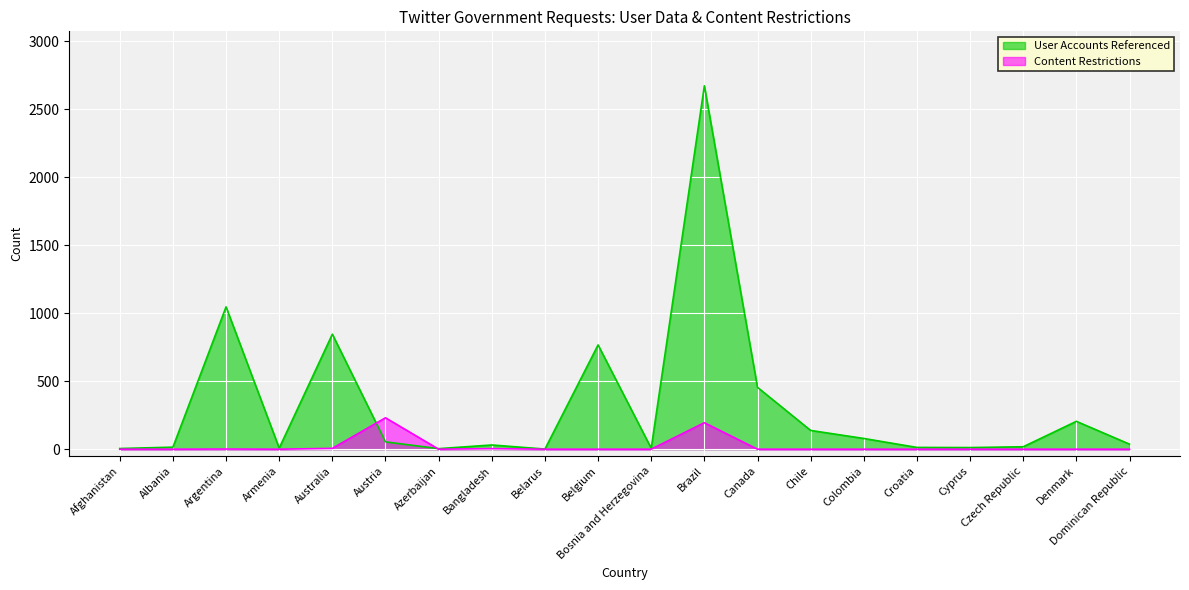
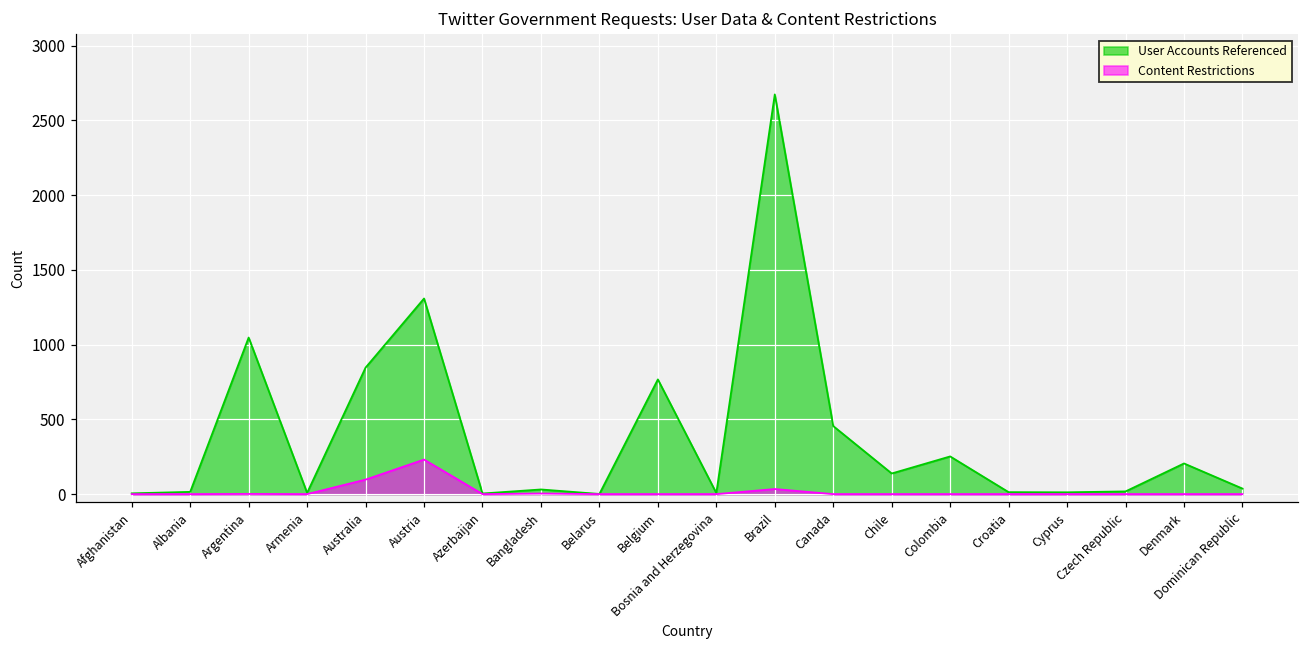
Content Restrictions, Australia: 10 -> 100
User Accounts Referenced, Austria: 50 -> 1310
Content Restrictions, Brazil: 200 -> 30
User Accounts Referenced, Colombia: 80 -> 250
